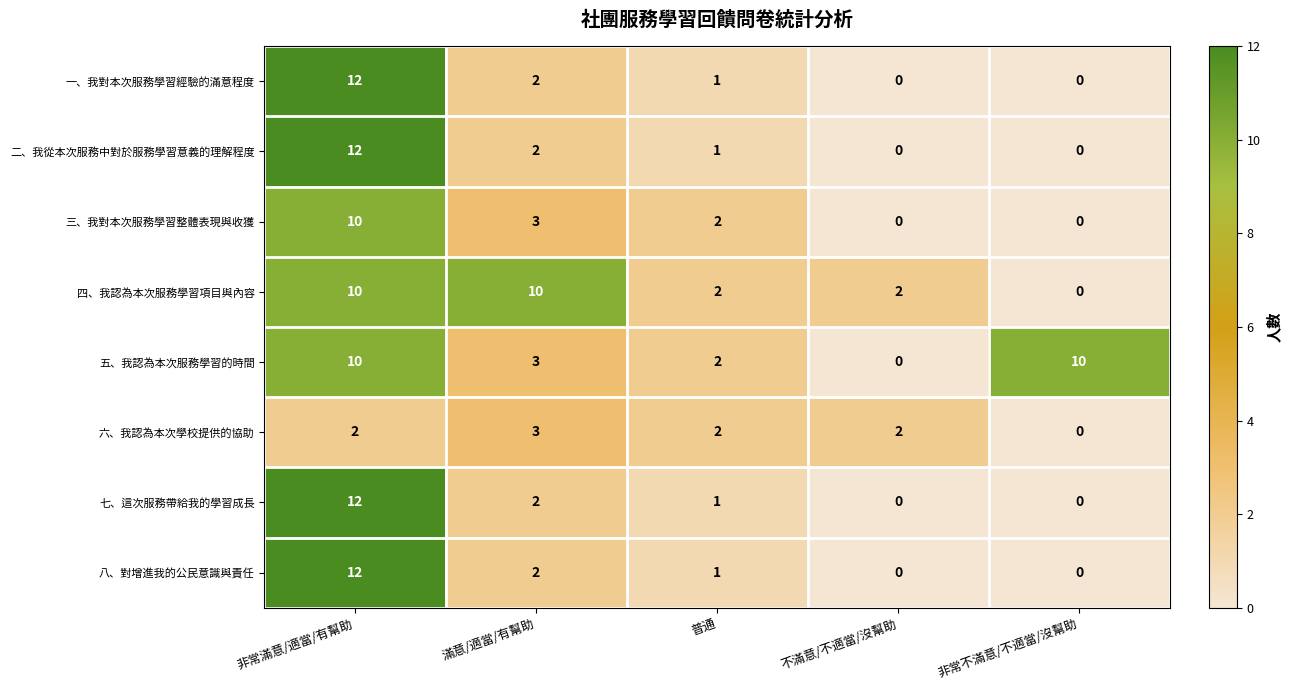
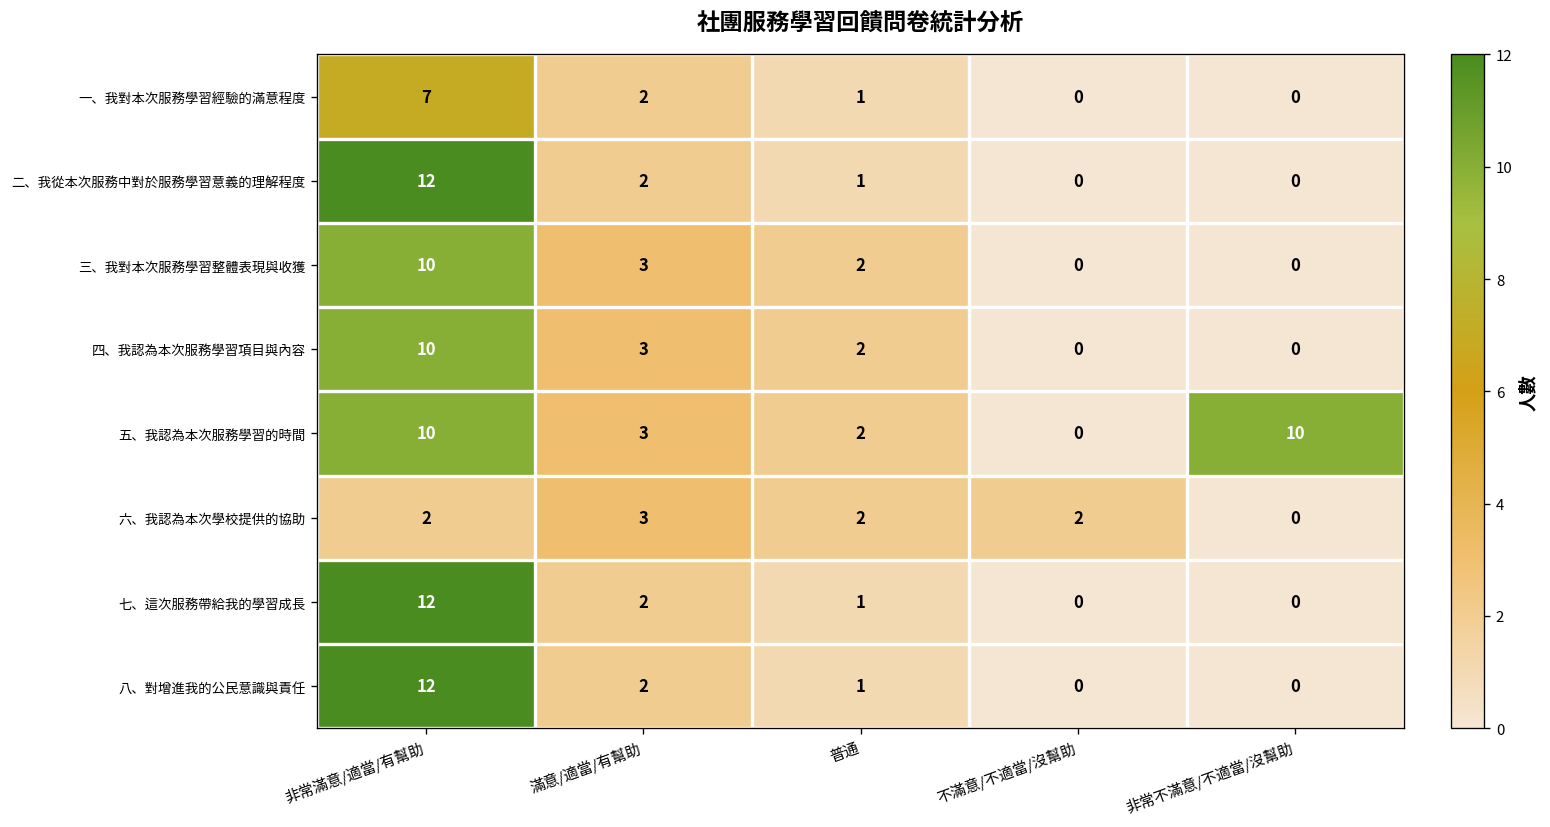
一、我對本次服務學習經驗的滿意程度, 非常滿意/適當/有幫助: 12 -> 7
四、我認為本次服務學習項目與內容, 滿意/適當/有幫助: 10 -> 3
四、我認為本次服務學習項目與內容, 不滿意/不適當/沒幫助: 2 -> 0
